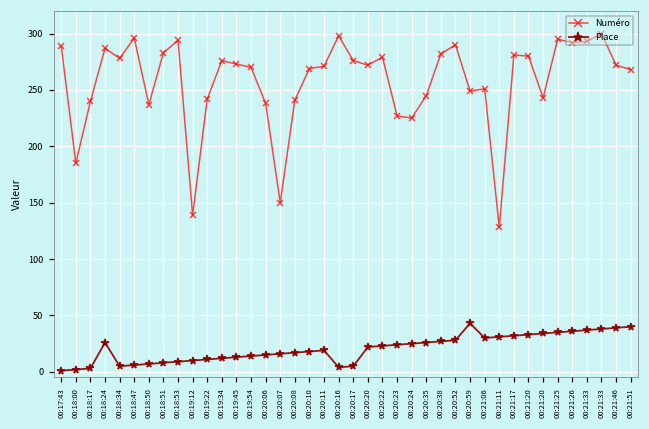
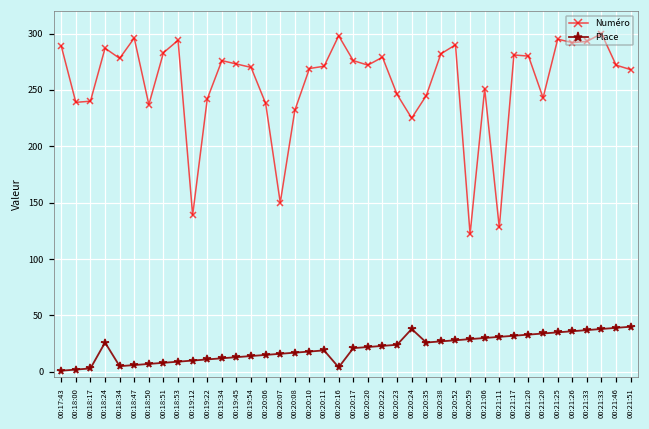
Numéro, 00:18:00: 185 -> 239
Numéro, 00:20:08: 241 -> 232
Place, 00:20:17: 5 -> 21
Numéro, 00:20:23: 227 -> 246
Place, 00:20:24: 25 -> 38
Numéro, 00:20:59: 249 -> 122
Place, 00:20:59: 43 -> 29
